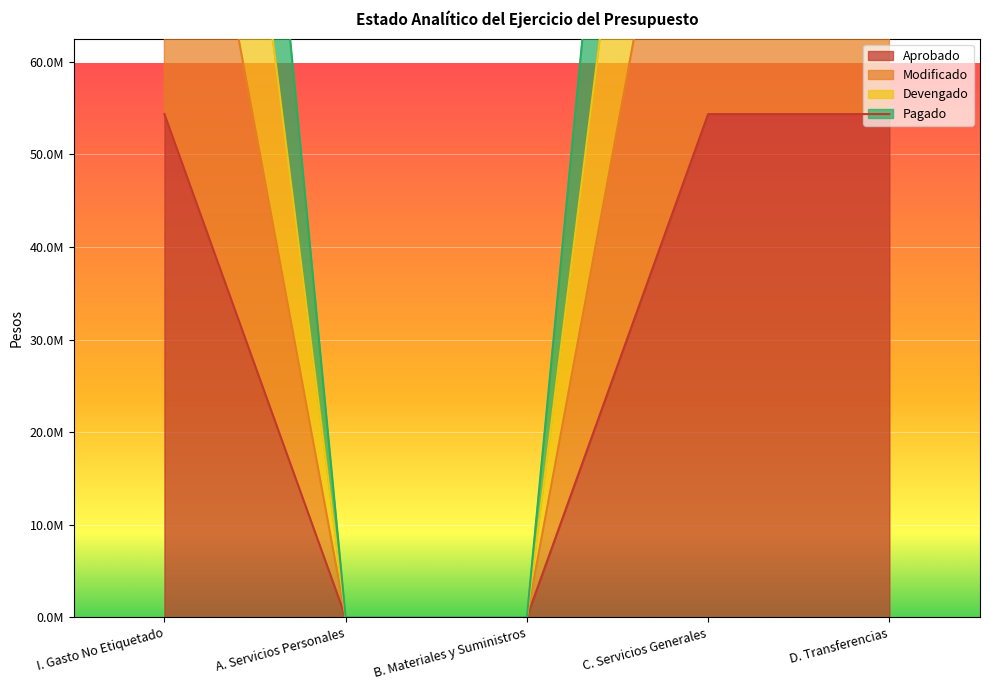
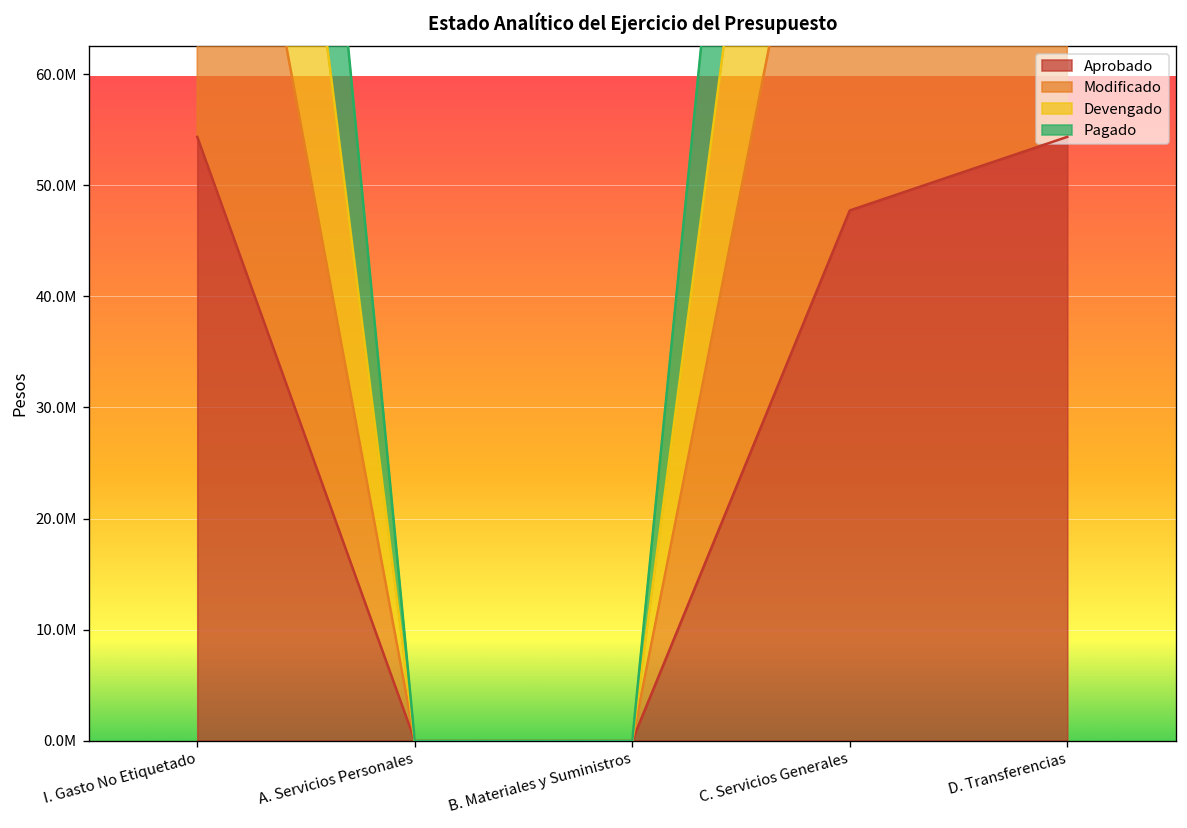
Aprobado, C. Servicios Generales: 54000000 -> 48000000
